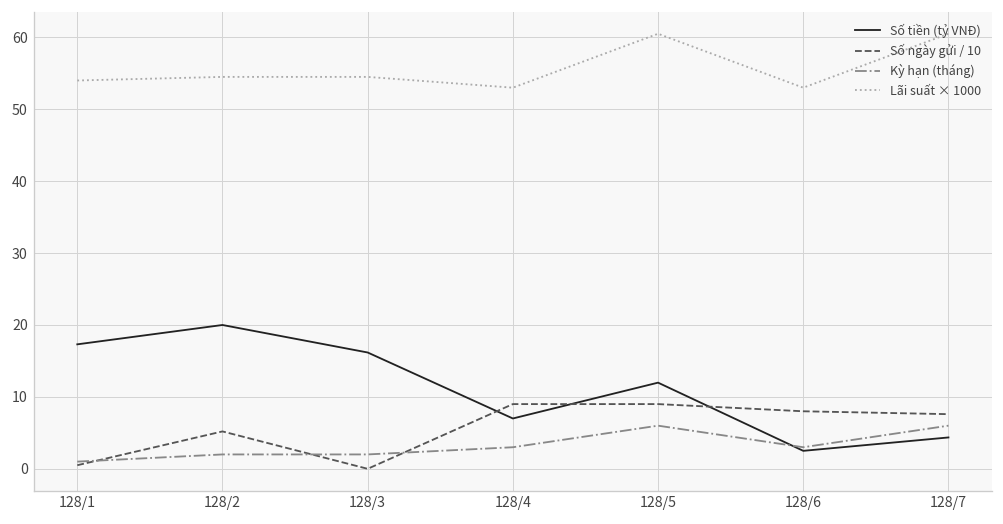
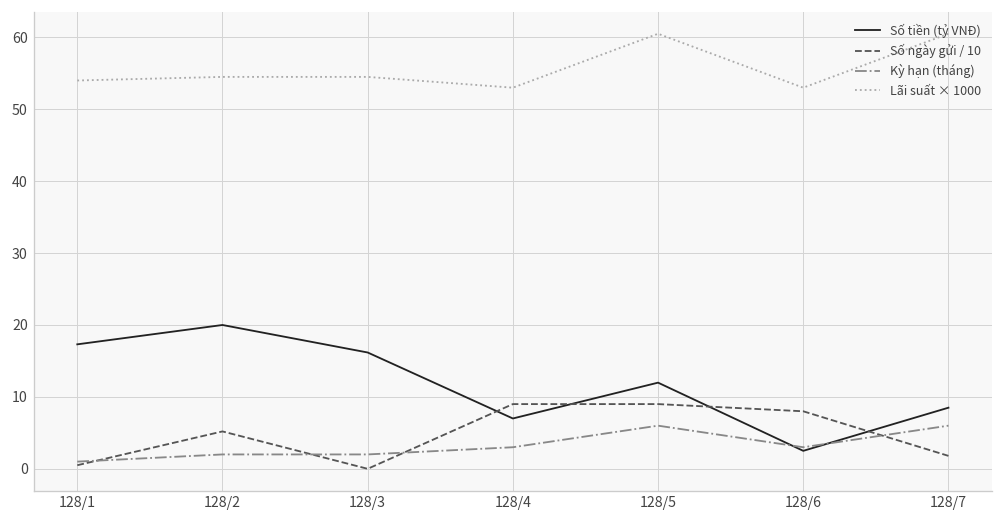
Số tiền (tỷ VNĐ), 128/7: 4 -> 9
Số ngày gửi / 10, 128/7: 8 -> 2
